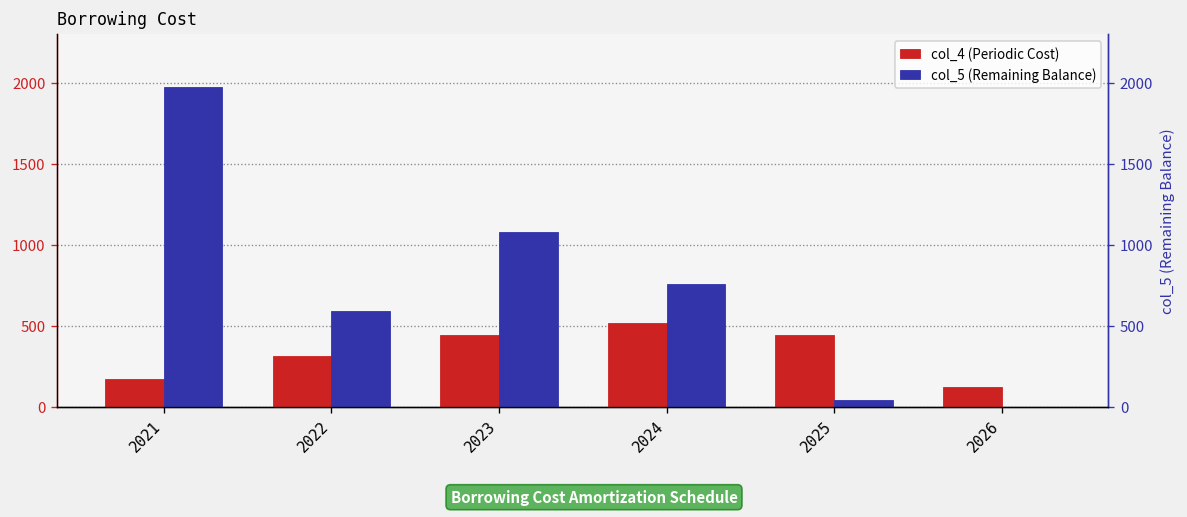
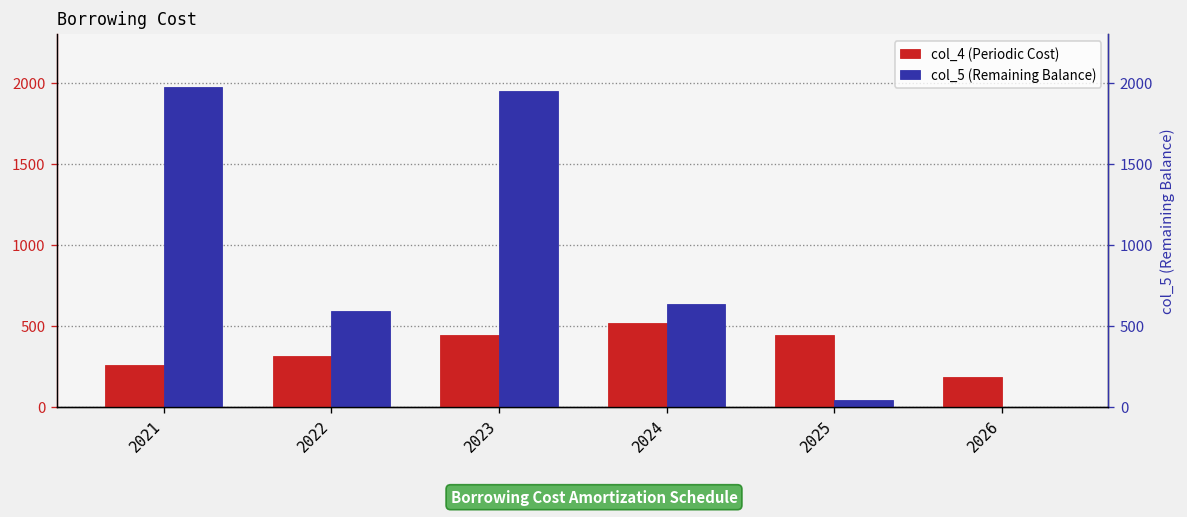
col_4 (Periodic Cost), 2021: 170 -> 260
col_5 (Remaining Balance), 2023: 1080 -> 1950
col_5 (Remaining Balance), 2024: 760 -> 630
col_4 (Periodic Cost), 2026: 130 -> 190
